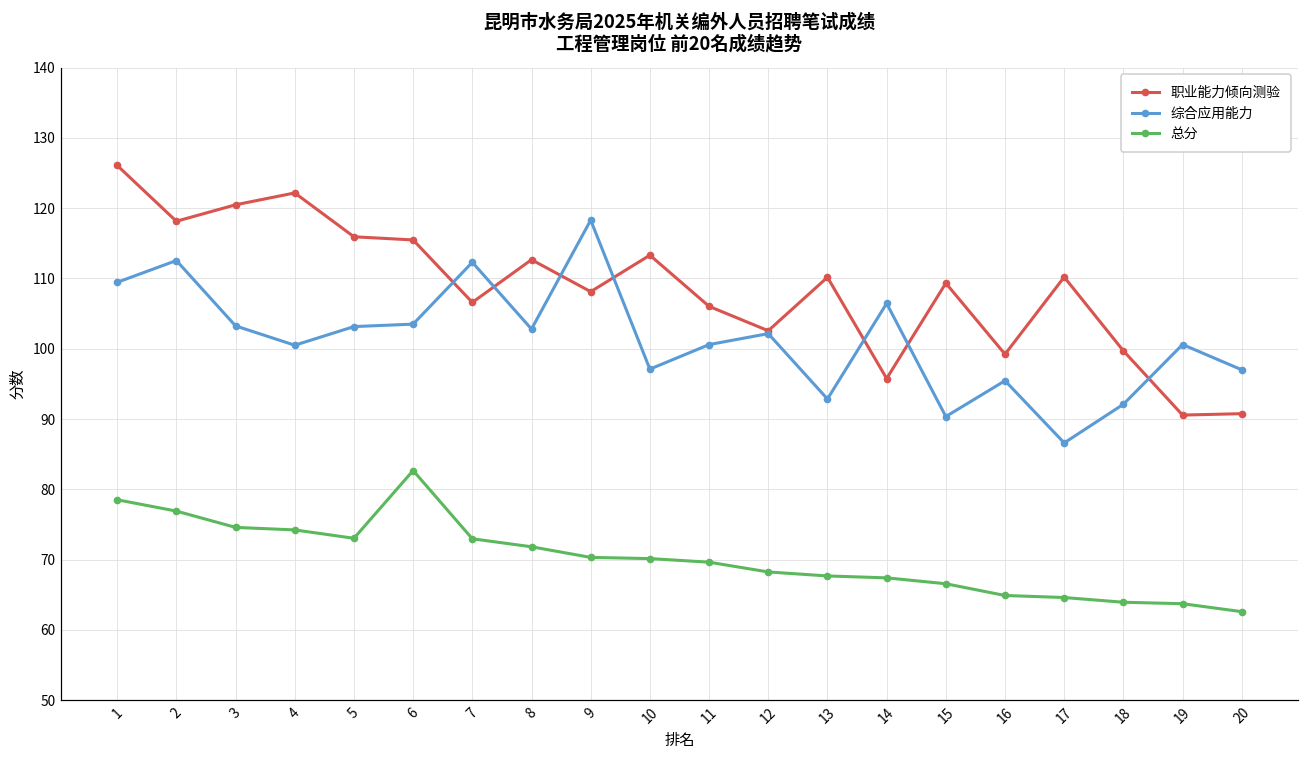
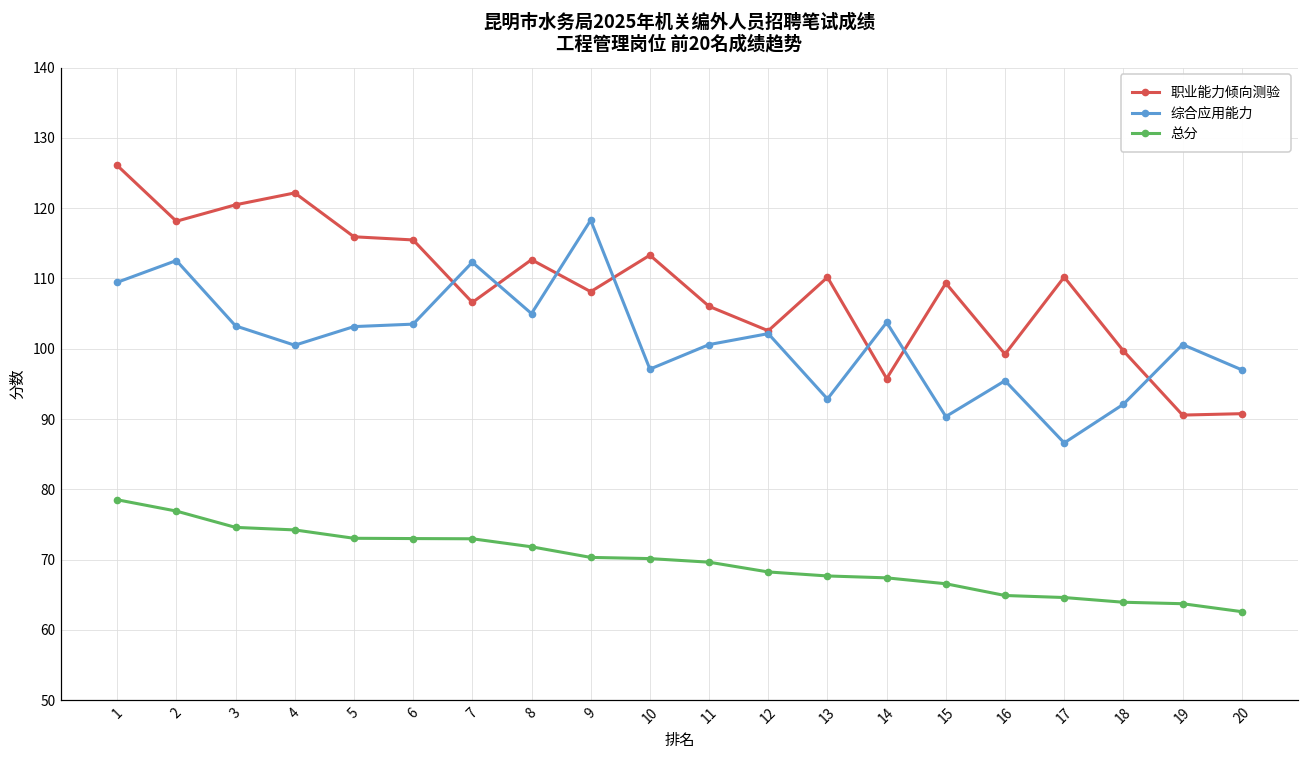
总分, 6: 83 -> 73
综合应用能力, 8: 103 -> 105
综合应用能力, 14: 106 -> 104
